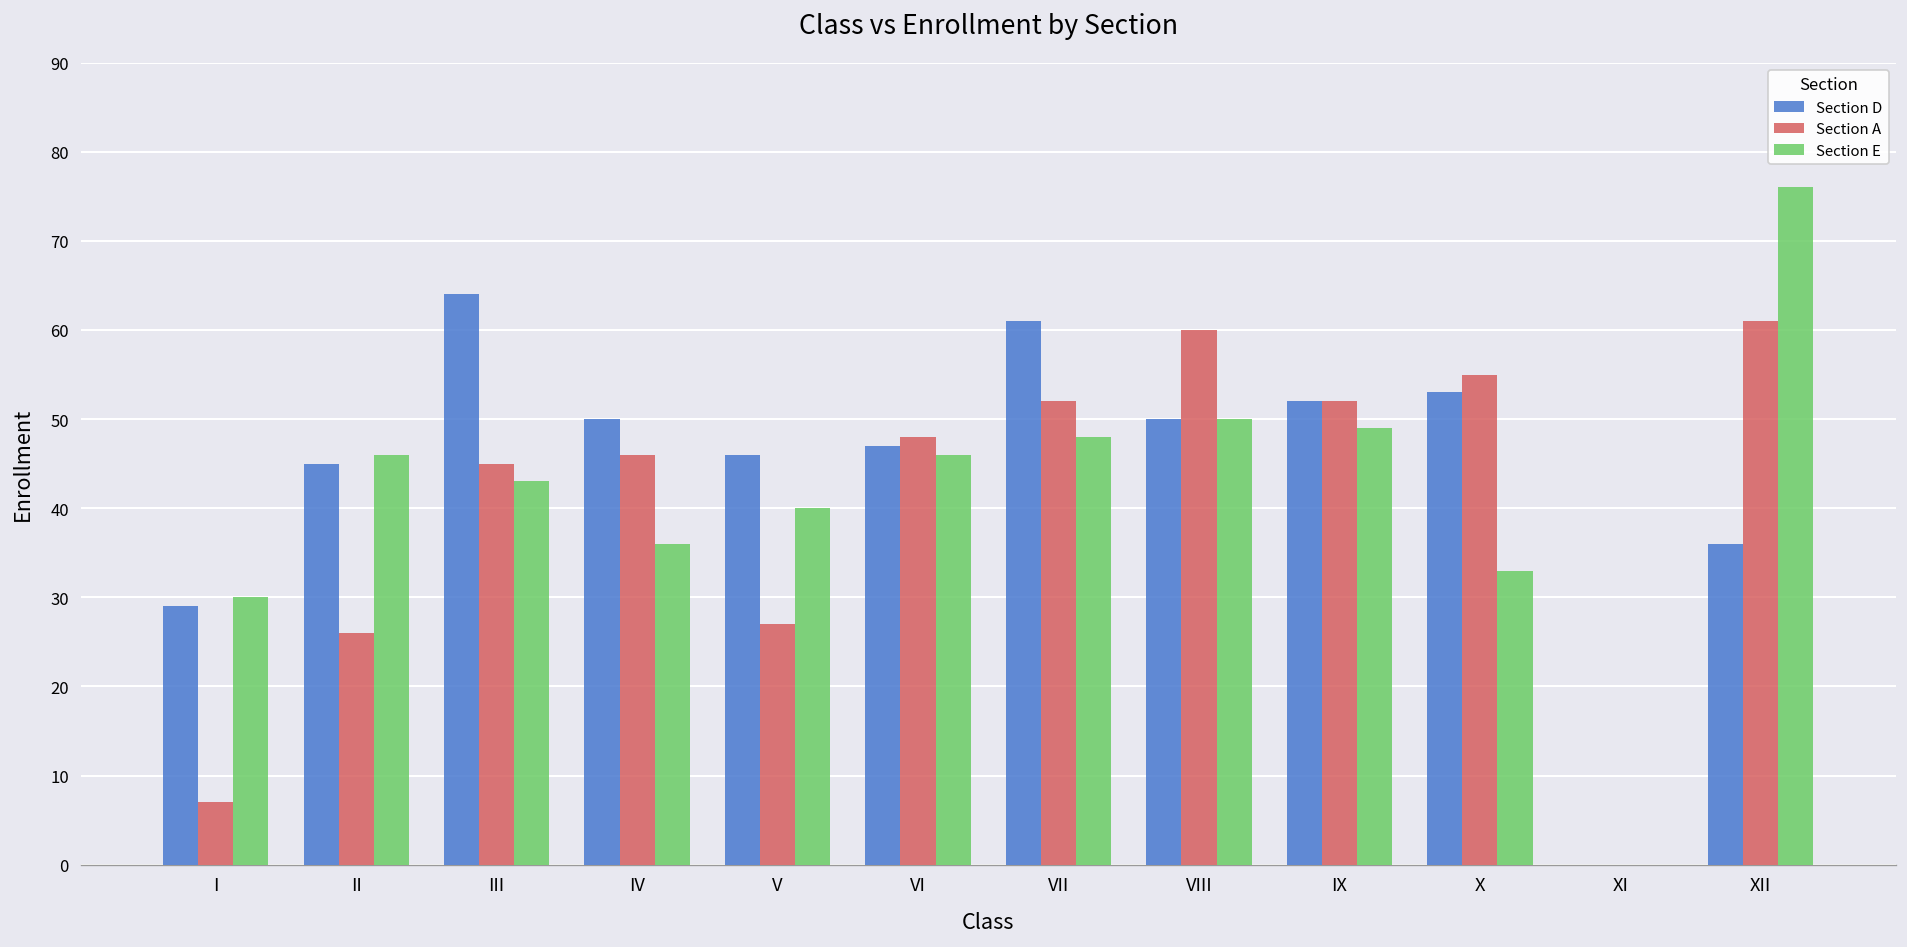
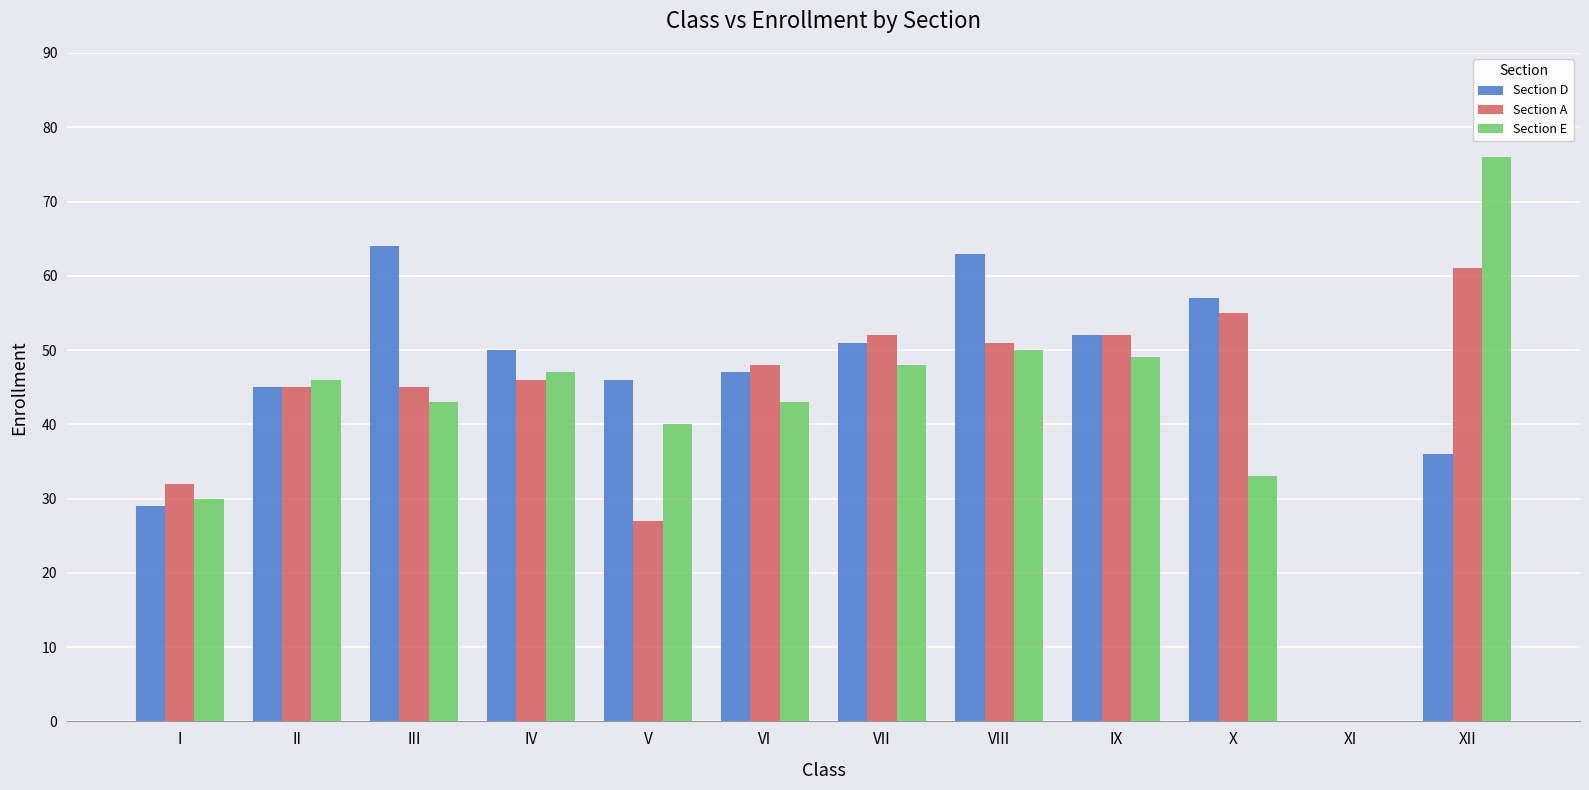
Section A, I: 7 -> 32
Section A, II: 26 -> 45
Section E, IV: 36 -> 47
Section E, VI: 46 -> 43
Section D, VII: 61 -> 51
Section D, VIII: 50 -> 63
Section A, VIII: 60 -> 51
Section D, X: 53 -> 57
